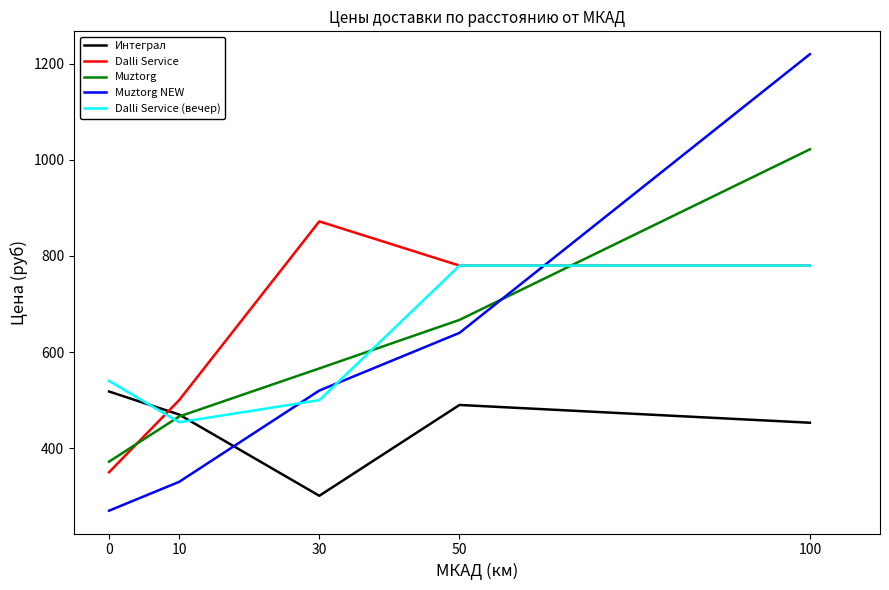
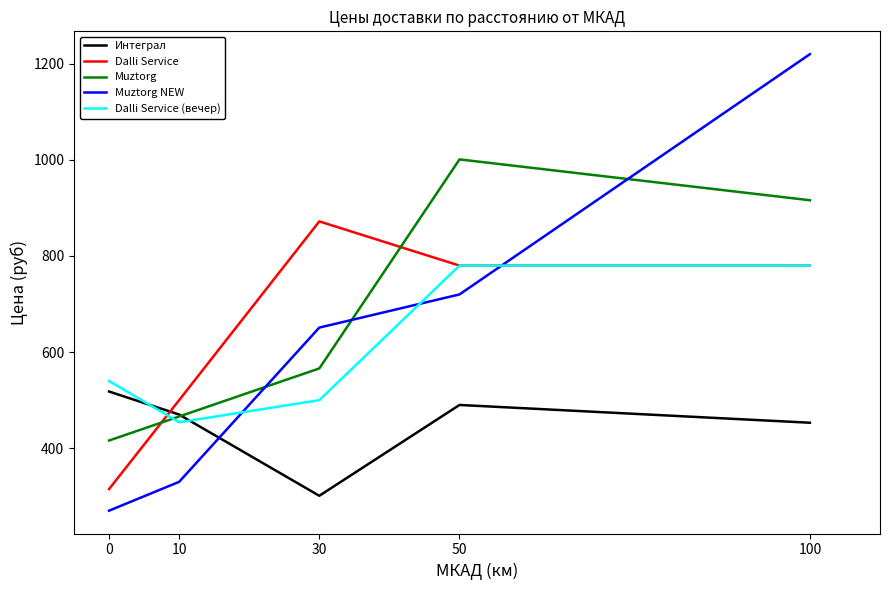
Dalli Service, 0: 350 -> 320
Muztorg, 0: 370 -> 420
Muztorg NEW, 30: 520 -> 650
Muztorg, 50: 670 -> 1000
Muztorg NEW, 50: 640 -> 720
Muztorg, 100: 1020 -> 920
